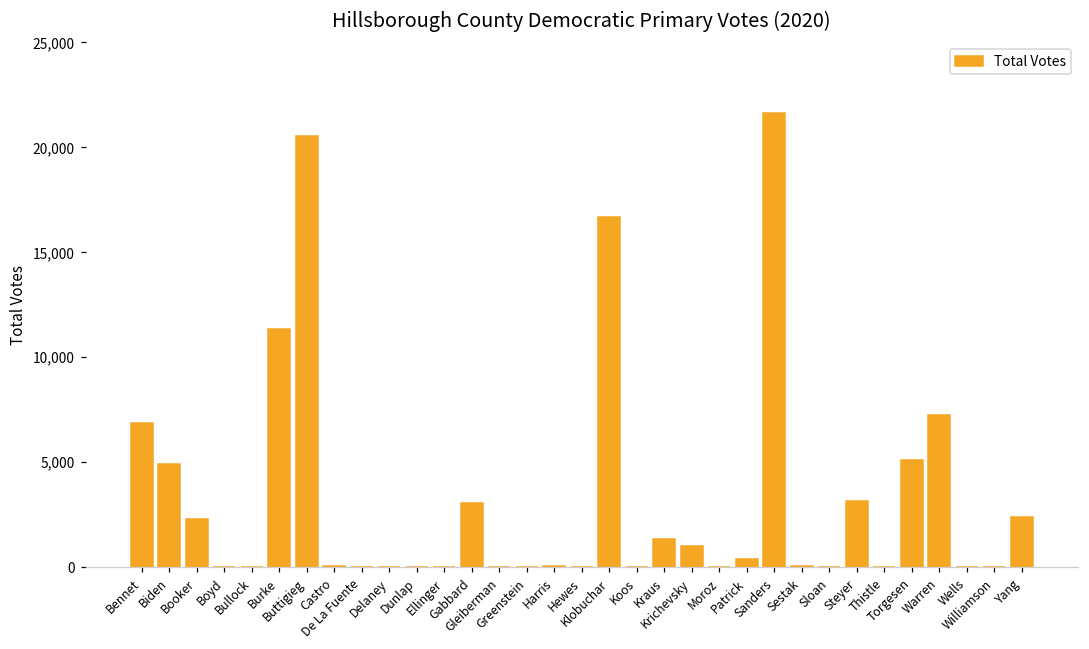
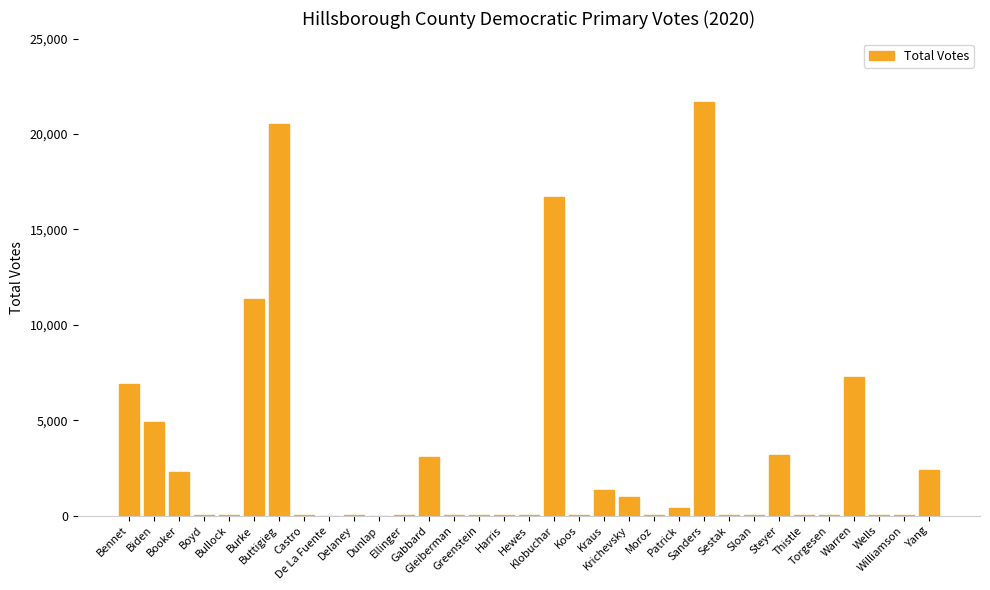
Torgesen: 5,100 -> 0
